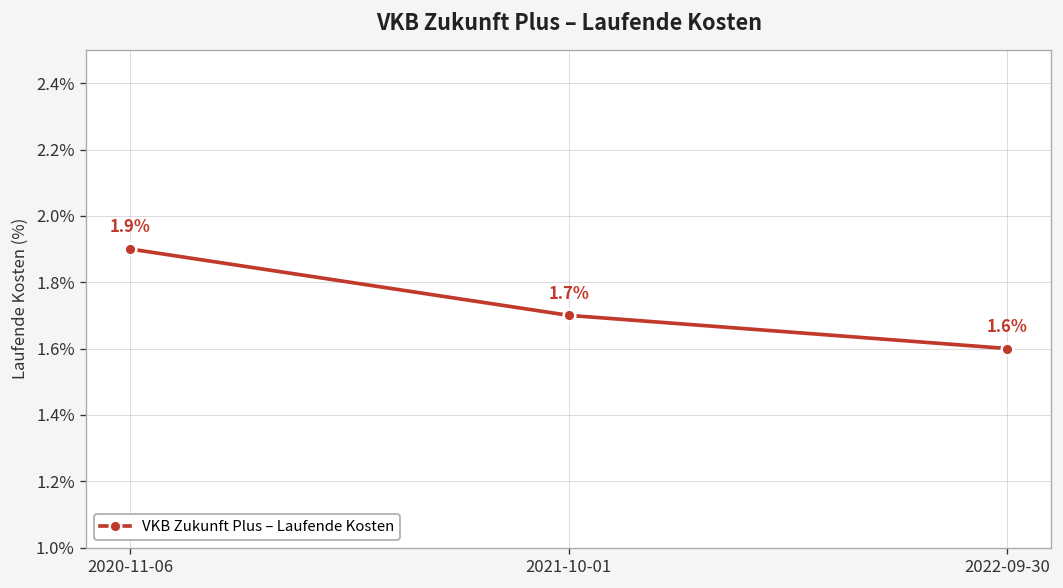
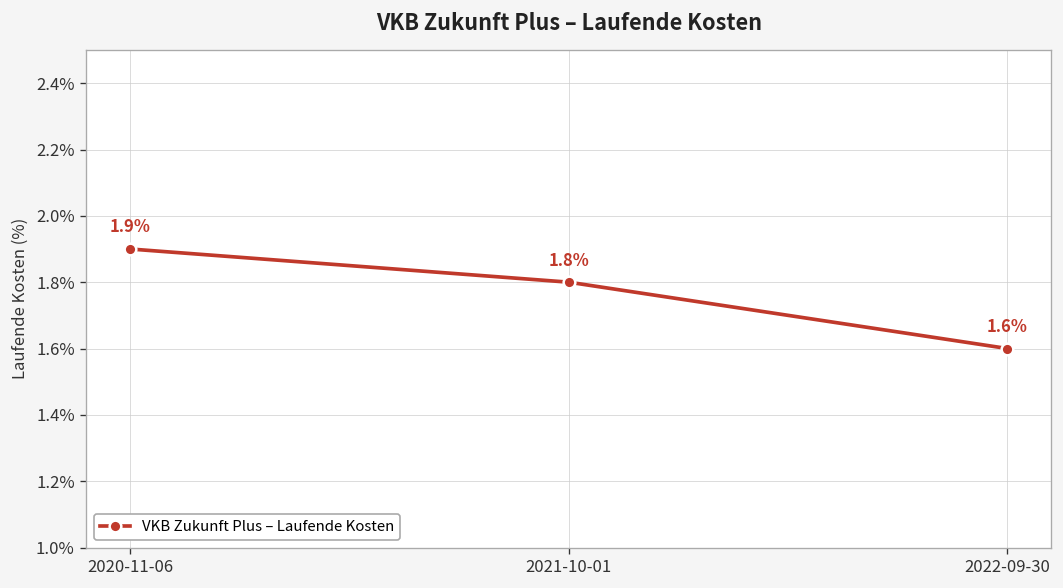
2021-10-01: 1.7% -> 1.8%
